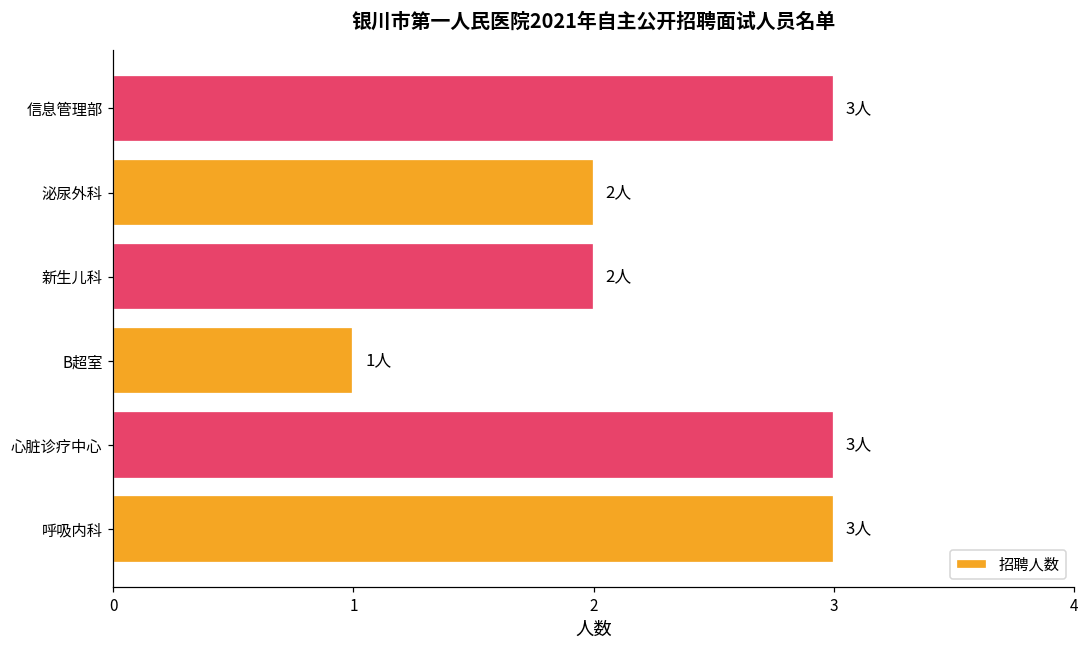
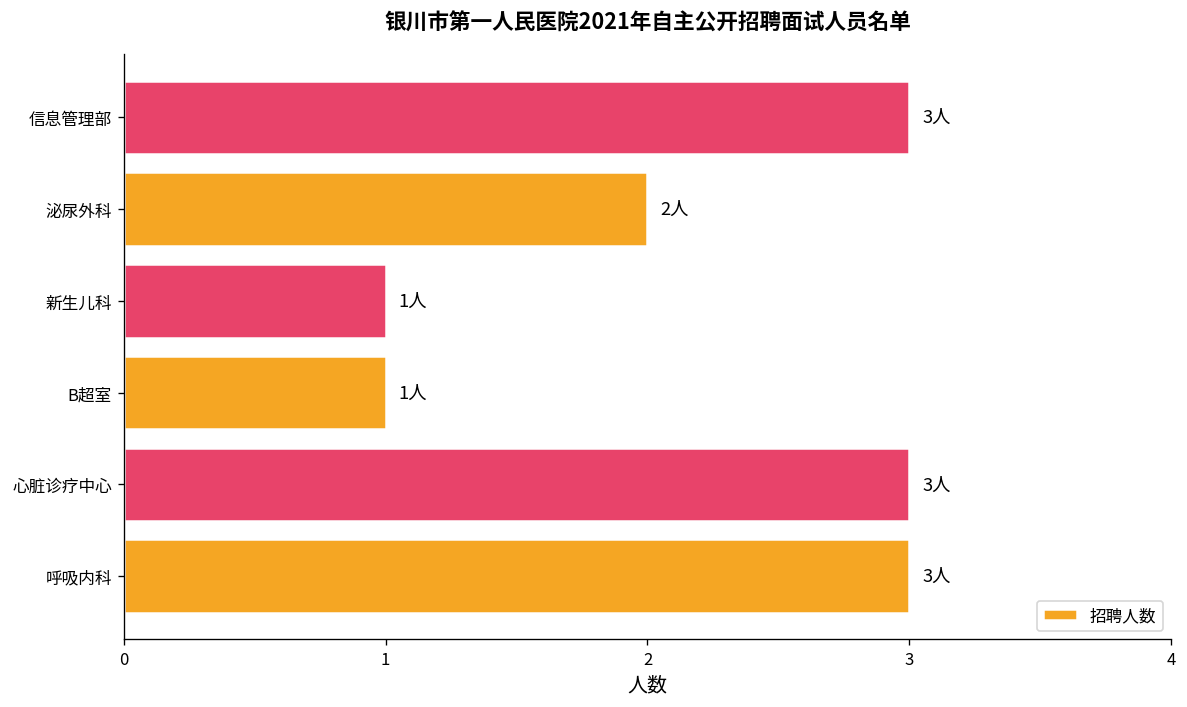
新生儿科: 2人 -> 1人
